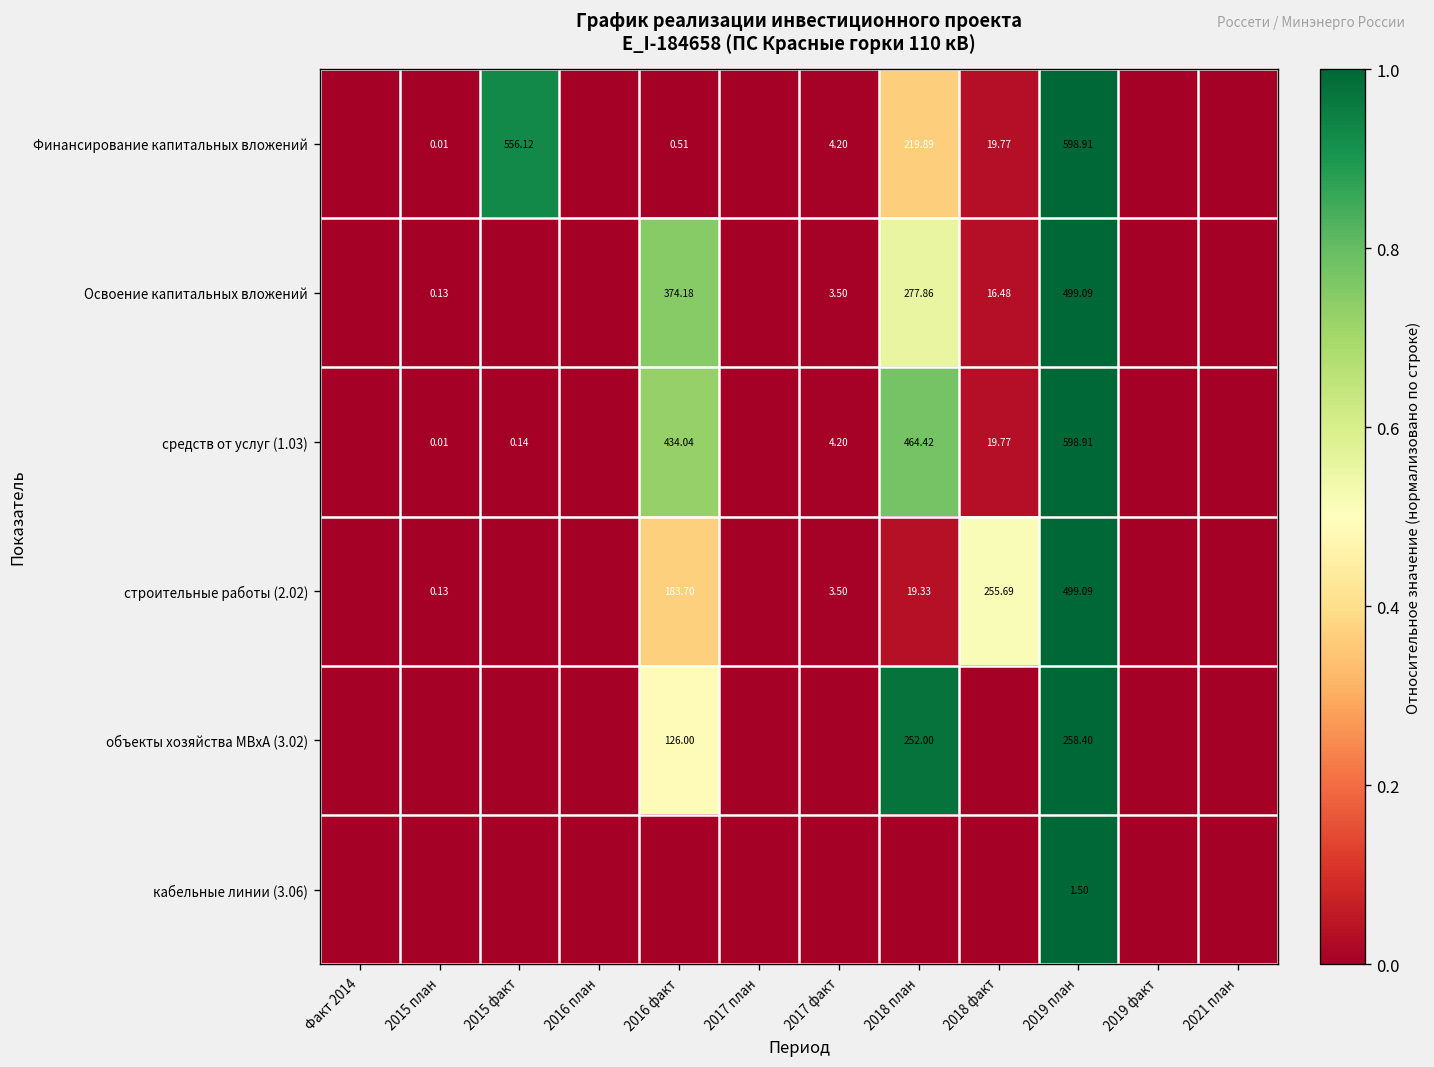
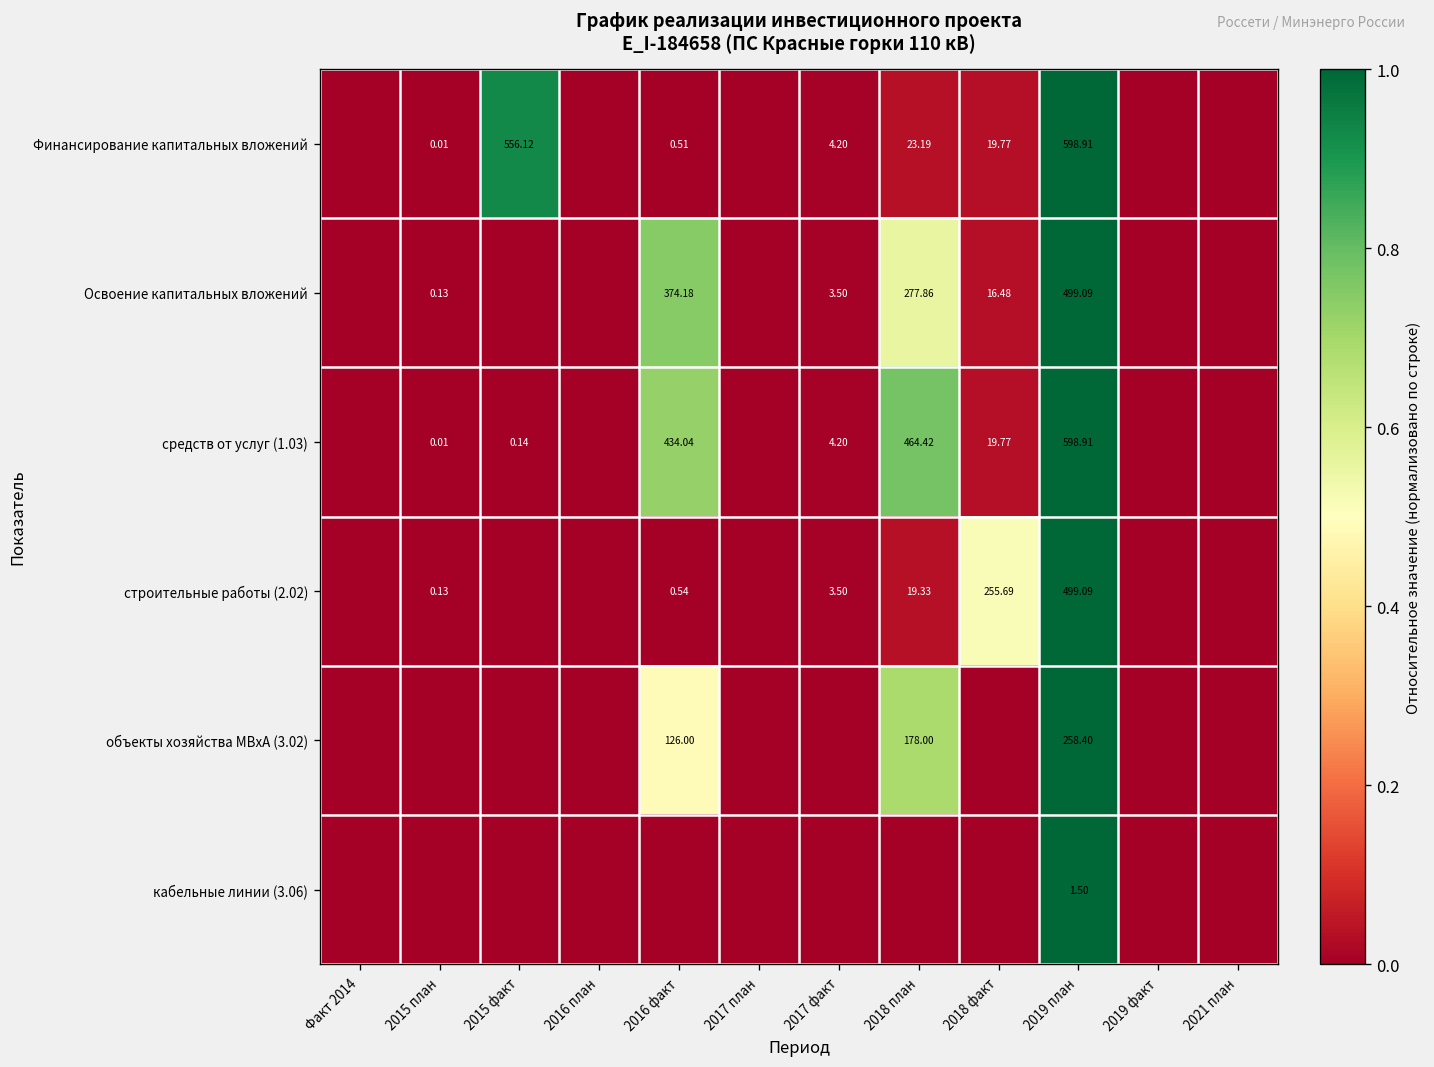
Финансирование капитальных вложений, 2018 план: 219.89 -> 23.19
строительные работы (2.02), 2016 факт: 183.70 -> 0.54
объекты хозяйства МВхА (3.02), 2018 план: 252.00 -> 178.00
